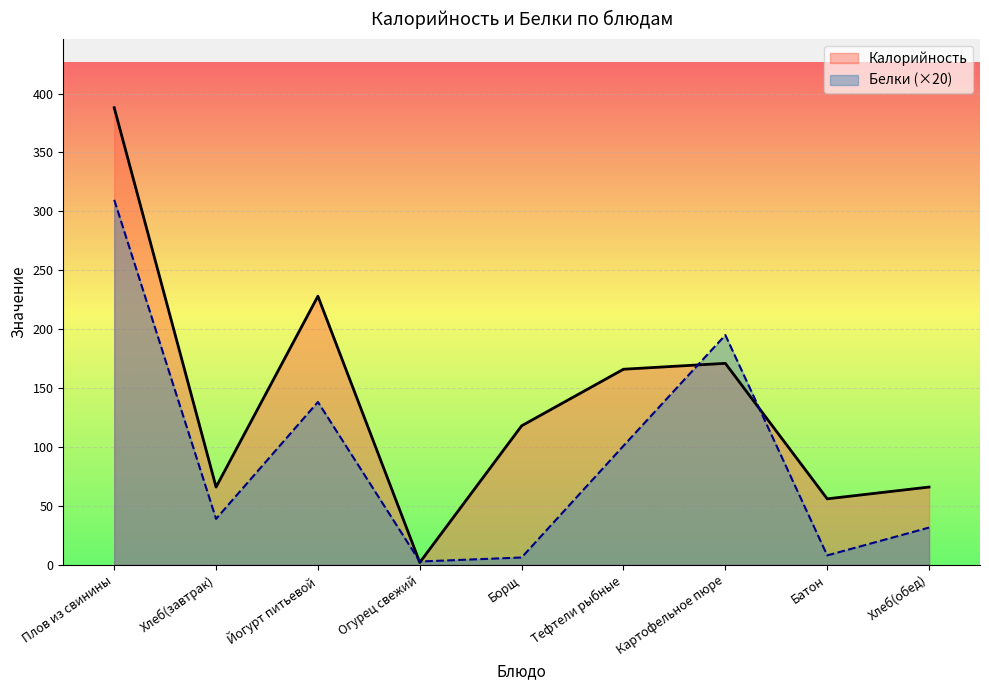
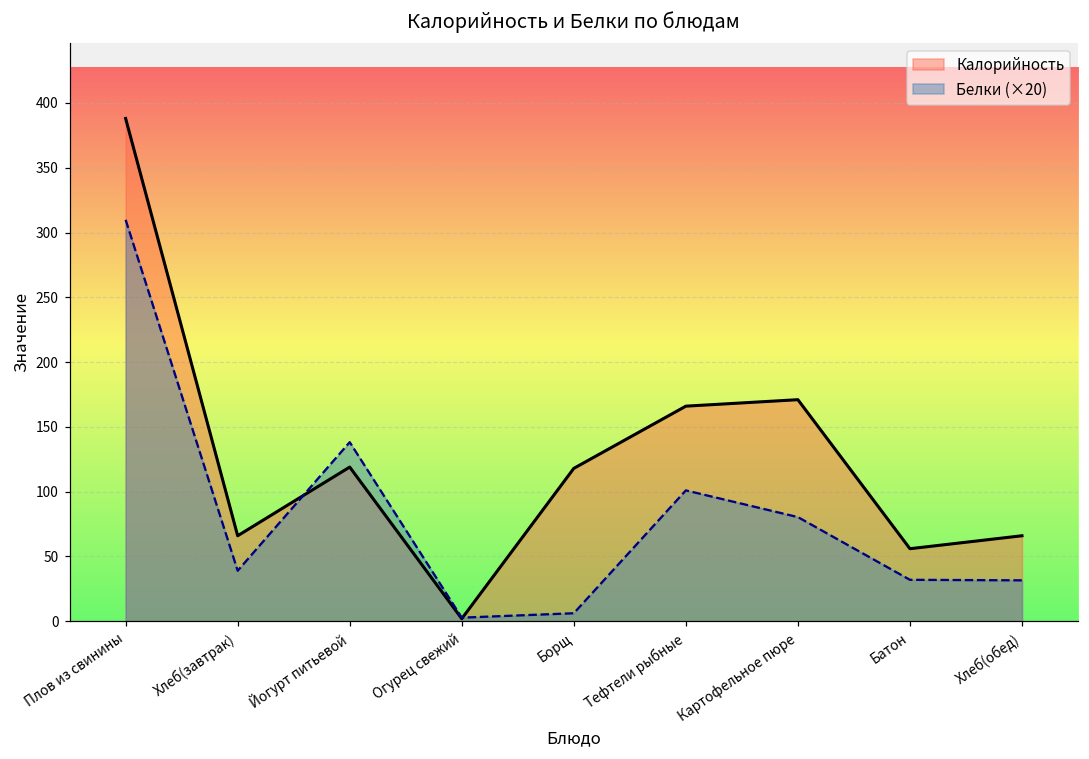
Калорийность, Йогурт питьевой: 228 -> 119
Белки (×20), Картофельное пюре: 195 -> 80
Белки (×20), Батон: 8 -> 32
